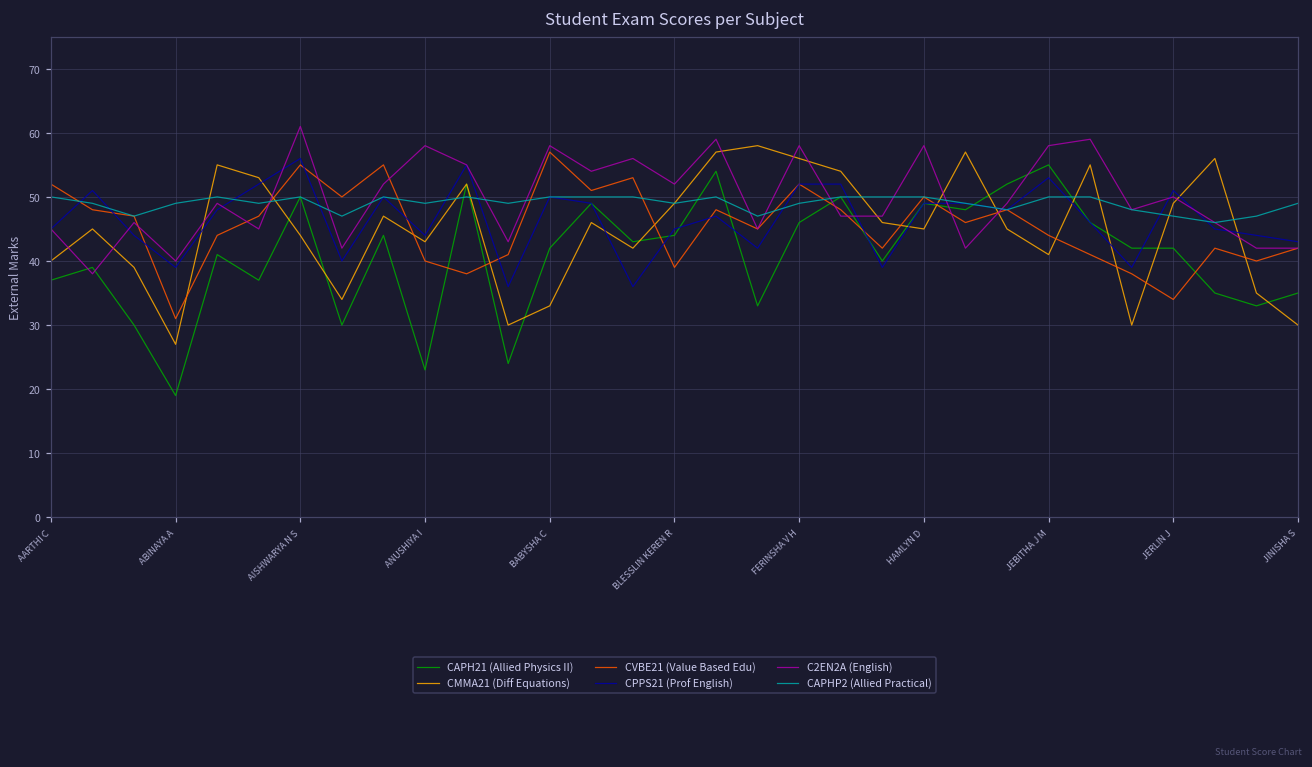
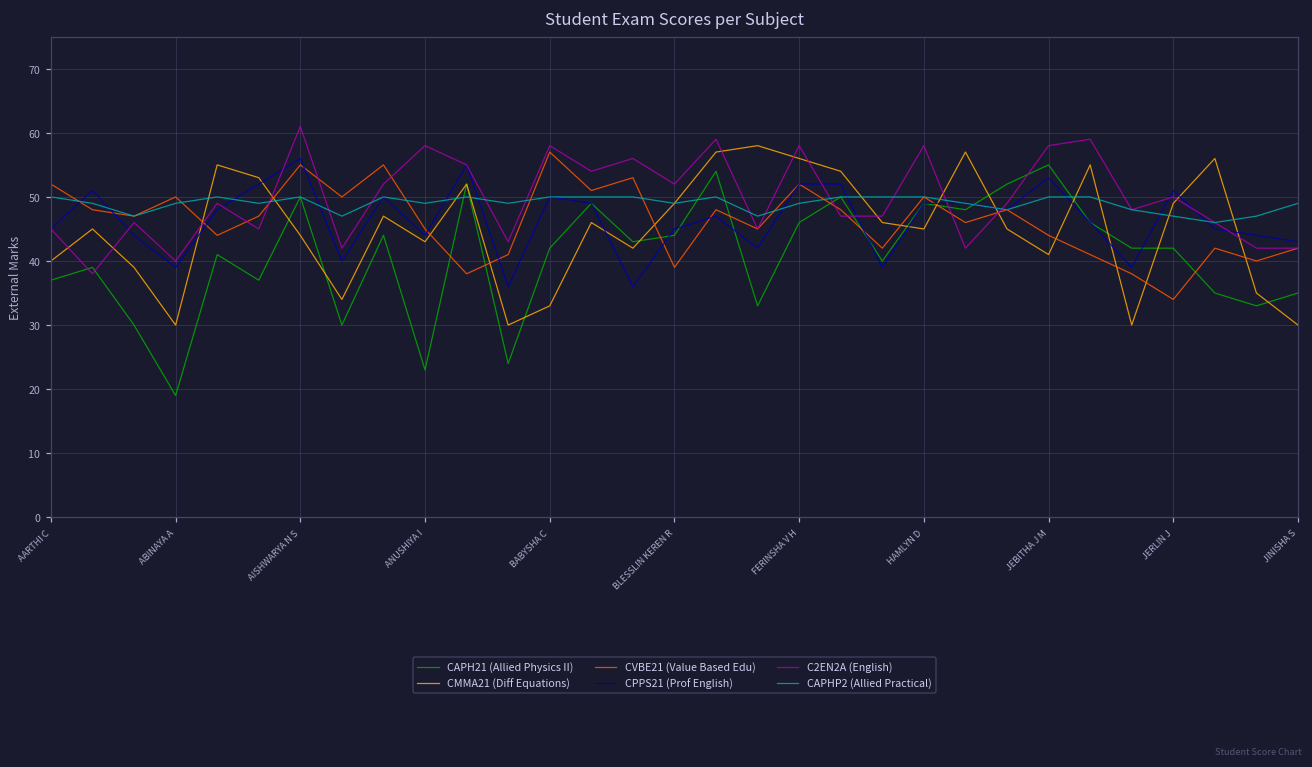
CMMA21 (Diff Equations), ABINAYA A: 27 -> 30
CVBE21 (Value Based Edu), ABINAYA A: 31 -> 50
CVBE21 (Value Based Edu), ANUSHIYA I: 40 -> 45
